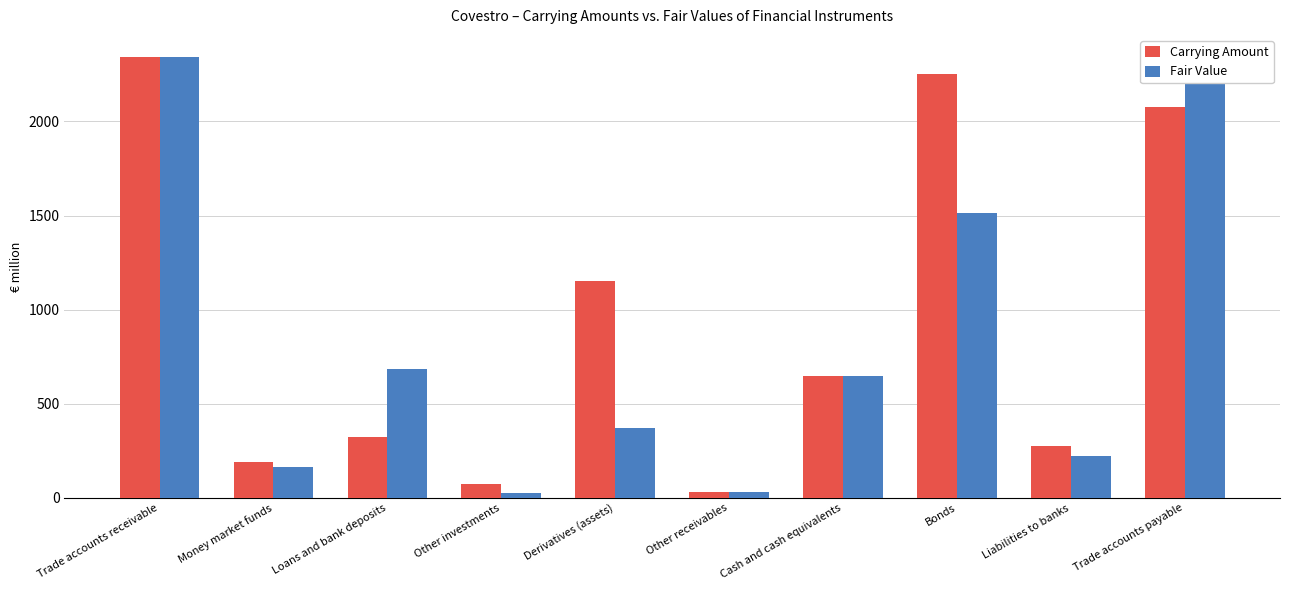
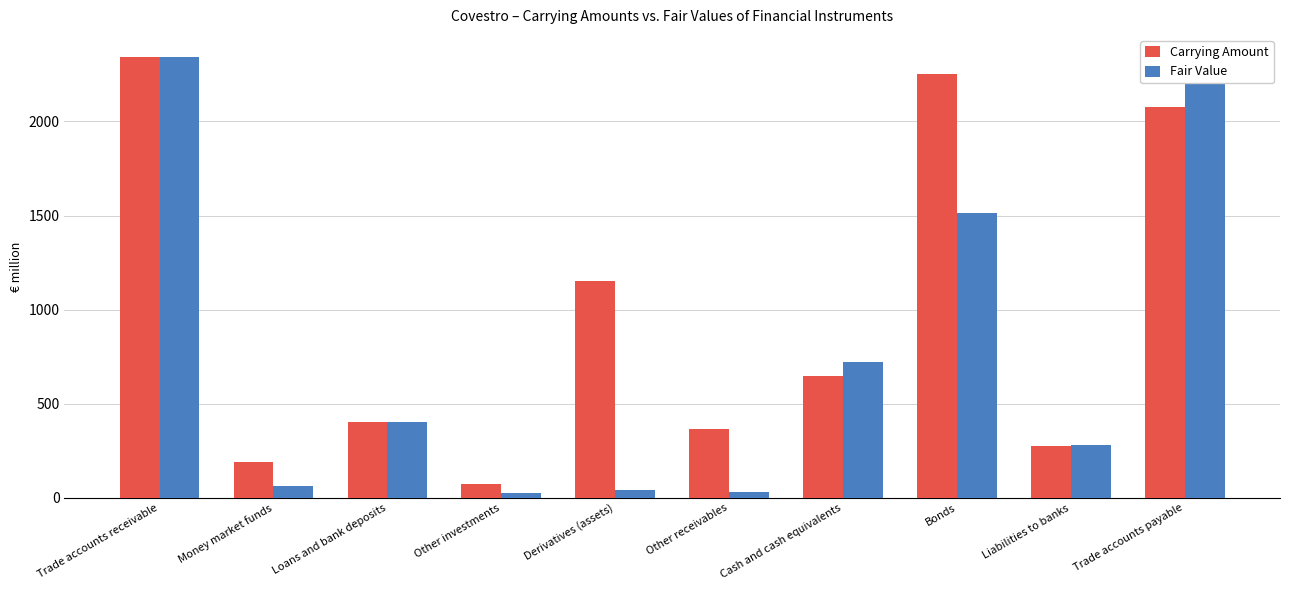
Fair Value, Money market funds: 160 -> 70
Carrying Amount, Loans and bank deposits: 320 -> 400
Fair Value, Loans and bank deposits: 690 -> 400
Fair Value, Derivatives (assets): 370 -> 40
Carrying Amount, Other receivables: 30 -> 360
Fair Value, Cash and cash equivalents: 650 -> 720
Fair Value, Liabilities to banks: 220 -> 280
